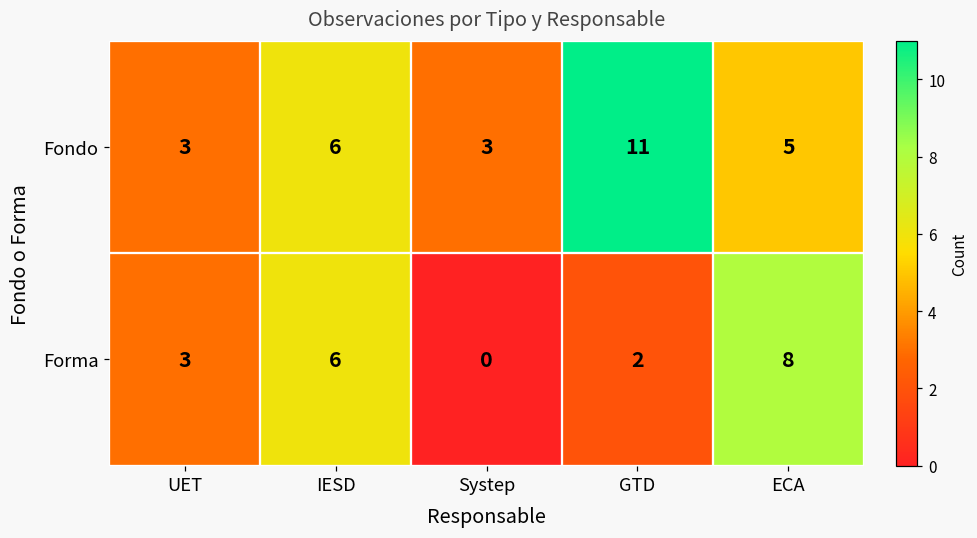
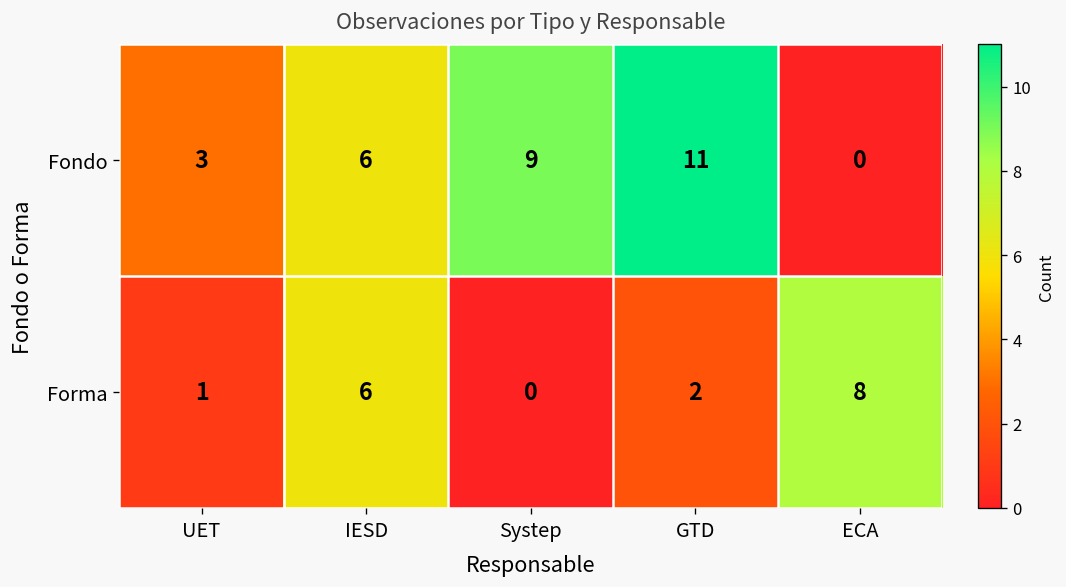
Fondo, Systep: 3 -> 9
Fondo, ECA: 5 -> 0
Forma, UET: 3 -> 1
